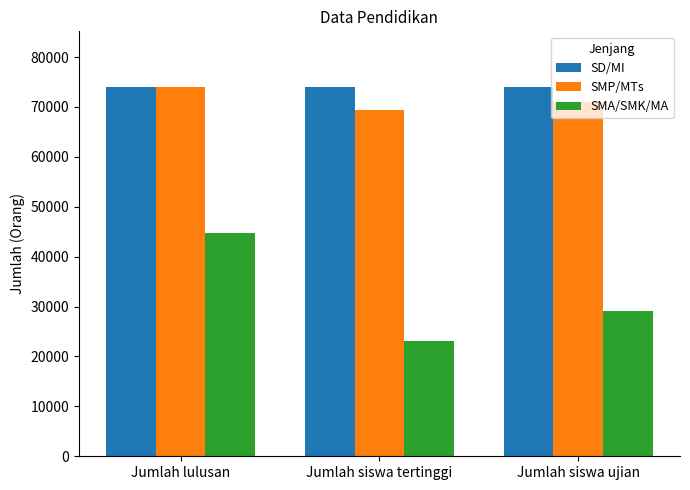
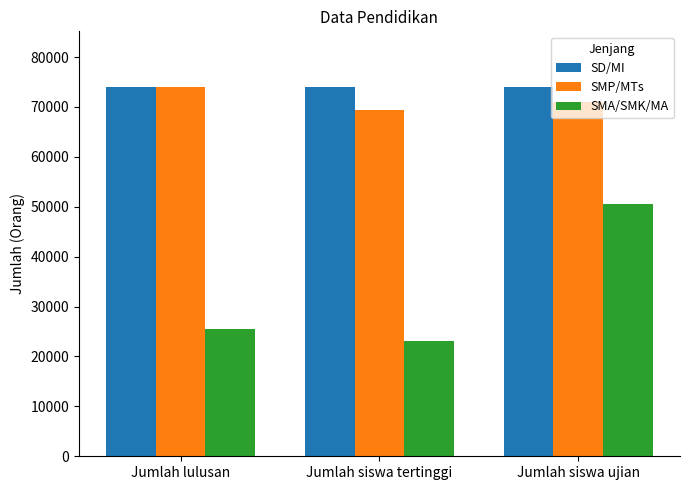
SMA/SMK/MA, Jumlah lulusan: 45000 -> 25000
SMA/SMK/MA, Jumlah siswa ujian: 29000 -> 51000
